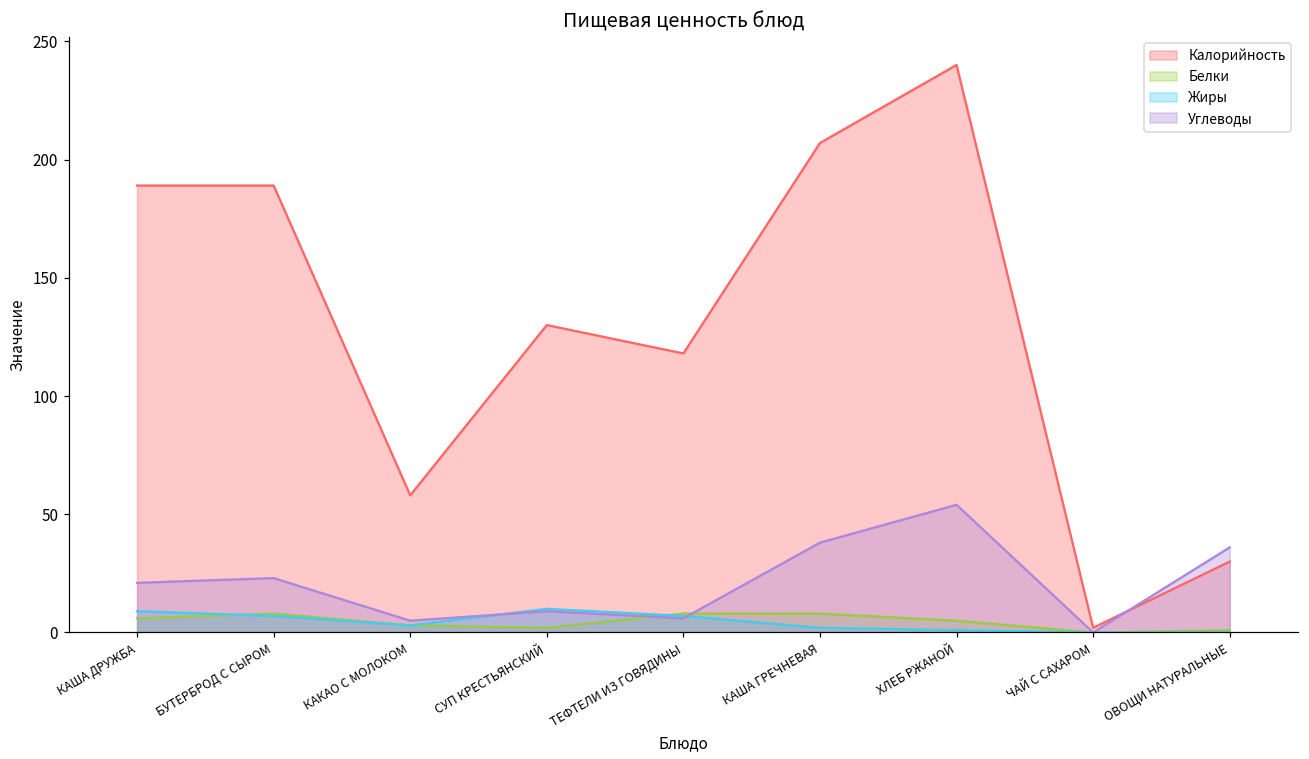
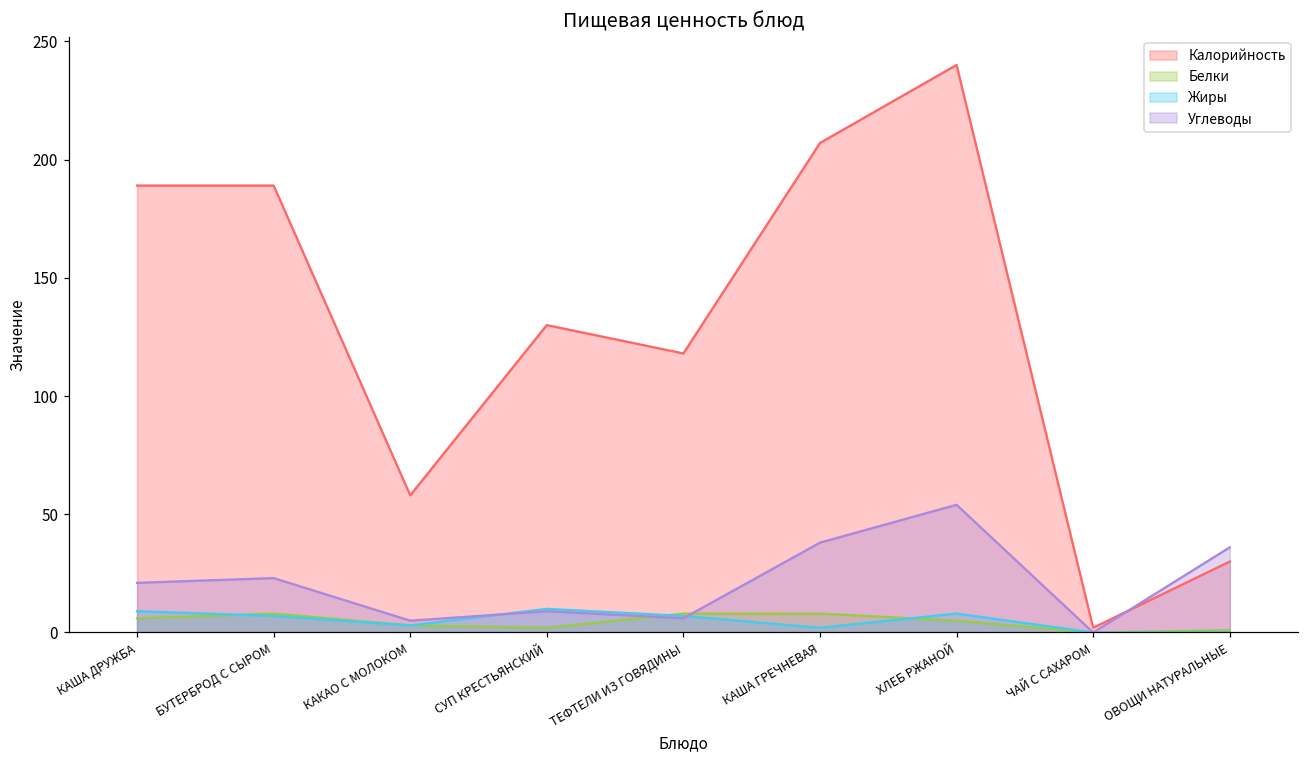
Жиры, ХЛЕБ РЖАНОЙ: 1 -> 8
